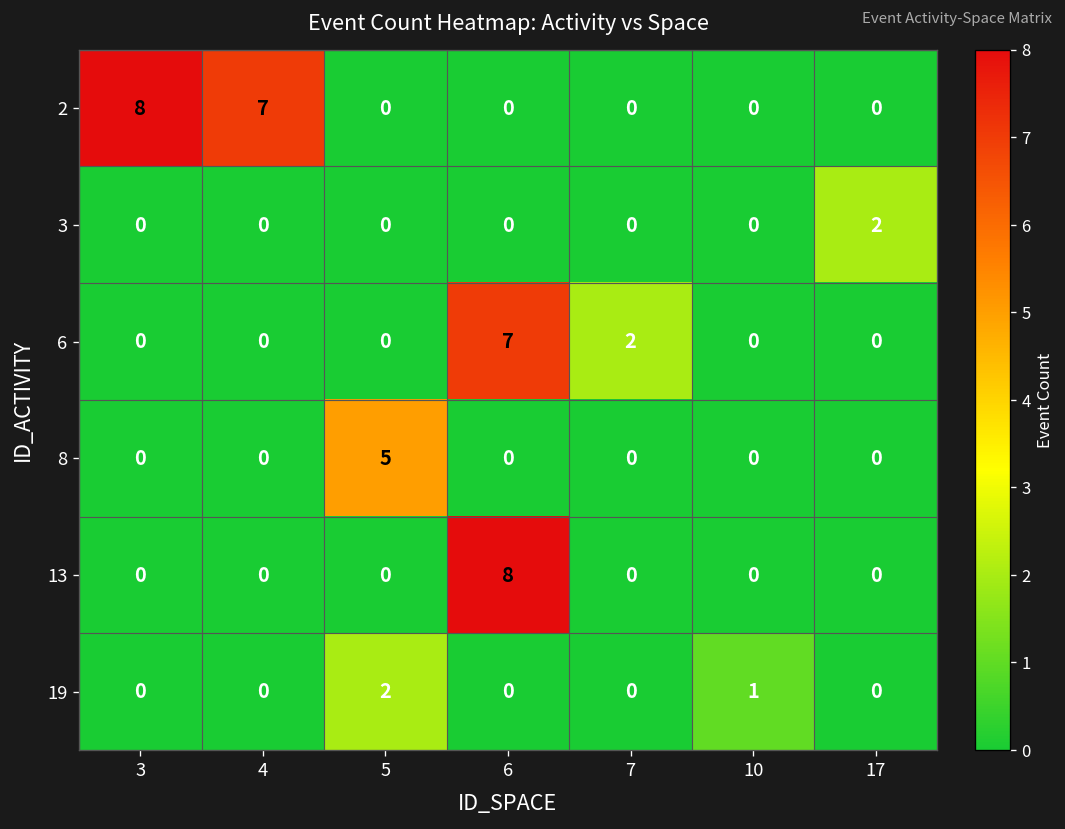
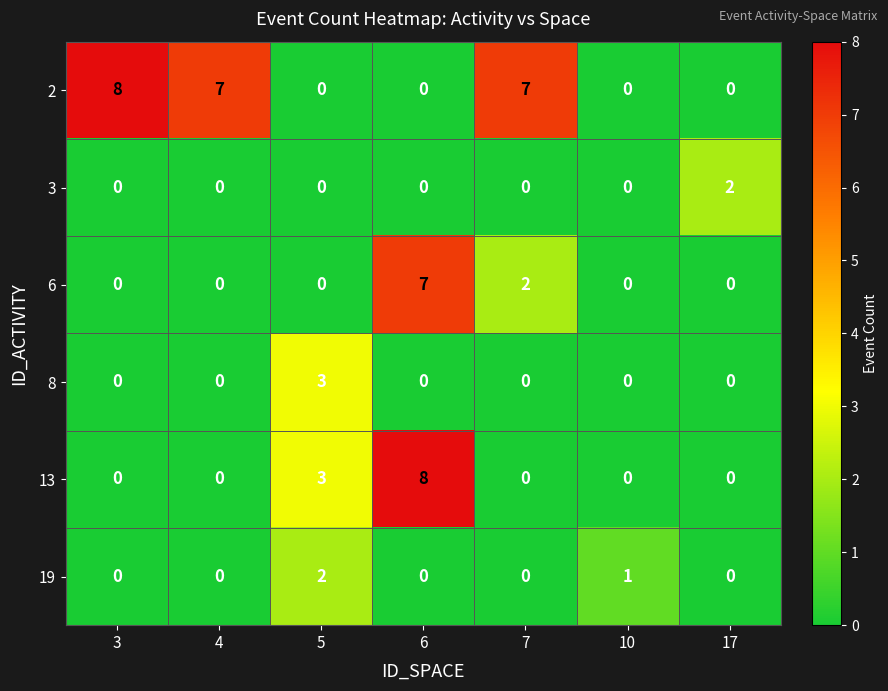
2, 7: 0 -> 7
8, 5: 5 -> 3
13, 5: 0 -> 3
